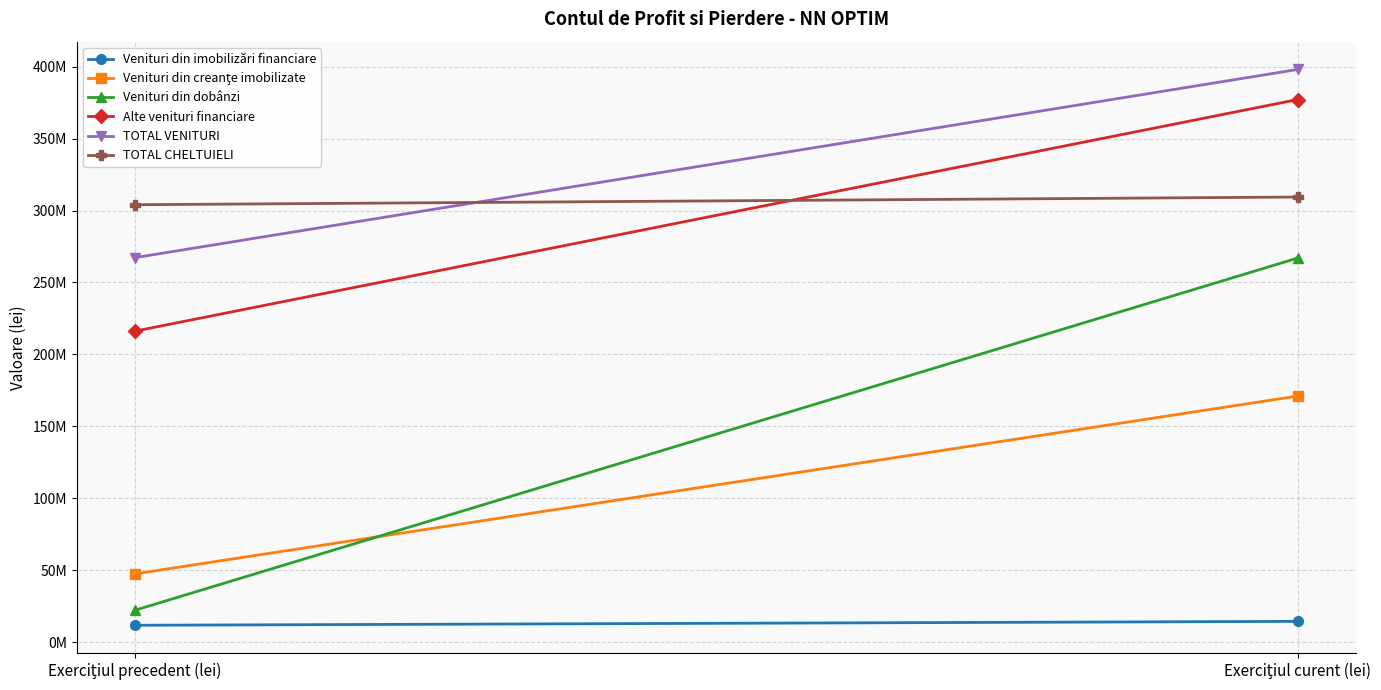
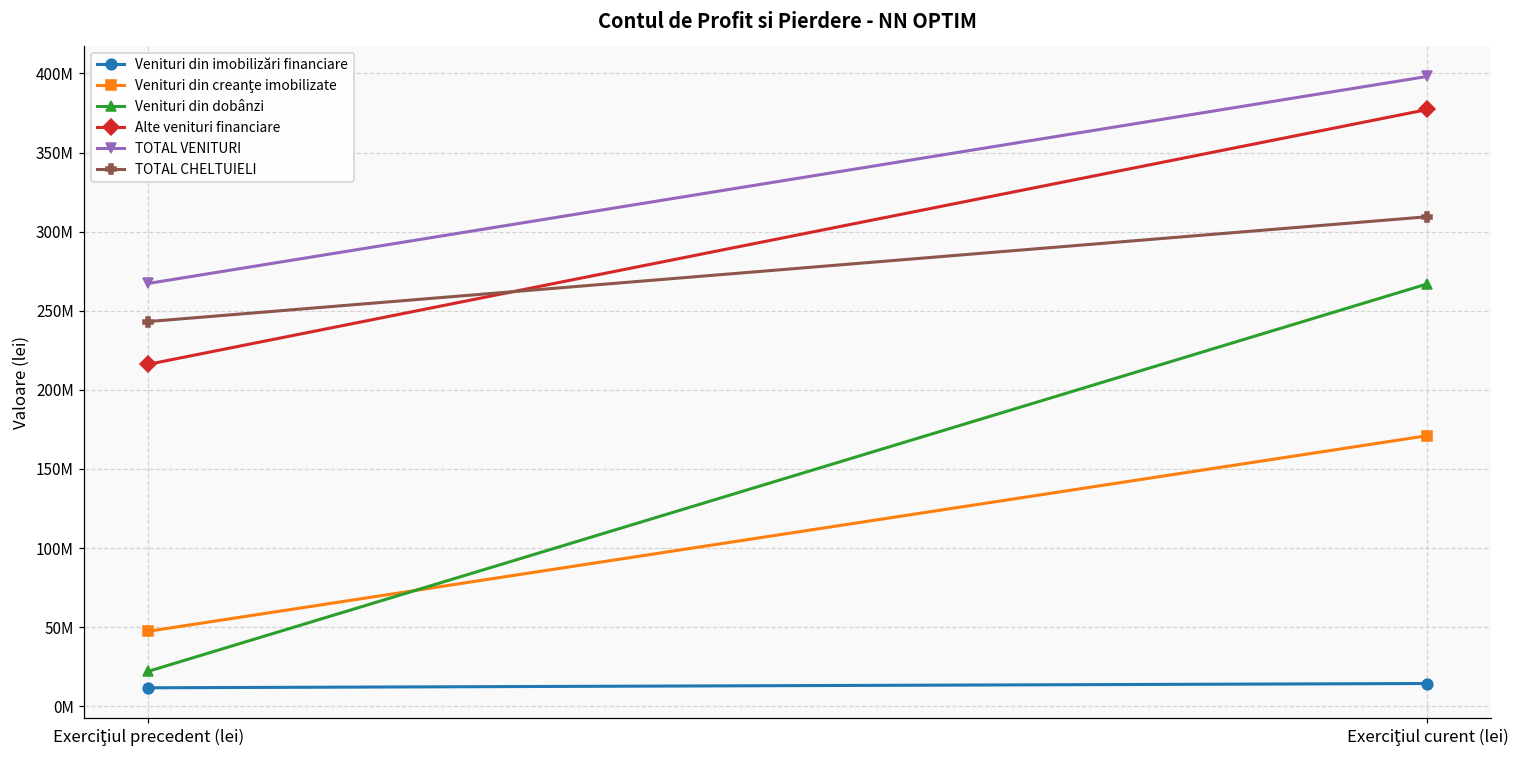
TOTAL CHELTUIELI, Exerciţiul precedent (lei): 304000000 -> 243000000
